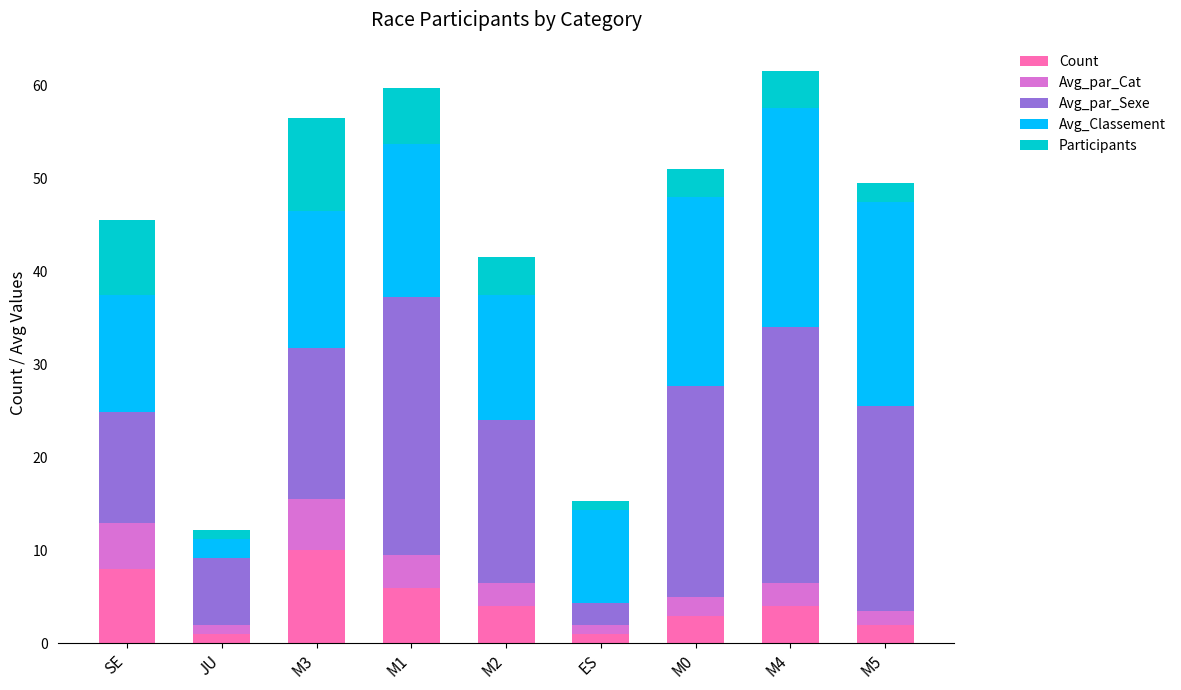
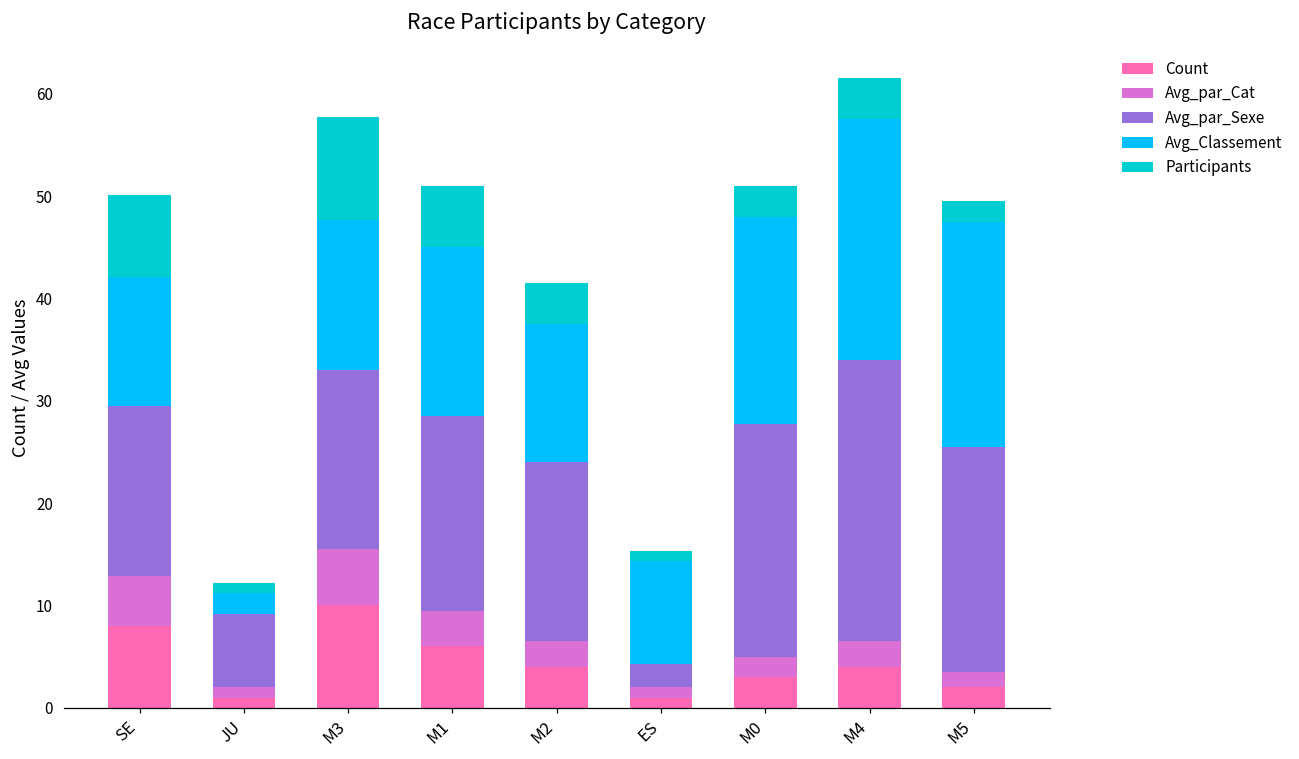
Avg_par_Sexe, SE: 12 -> 17
Avg_par_Sexe, M3: 16 -> 18
Avg_par_Sexe, M1: 28 -> 19
